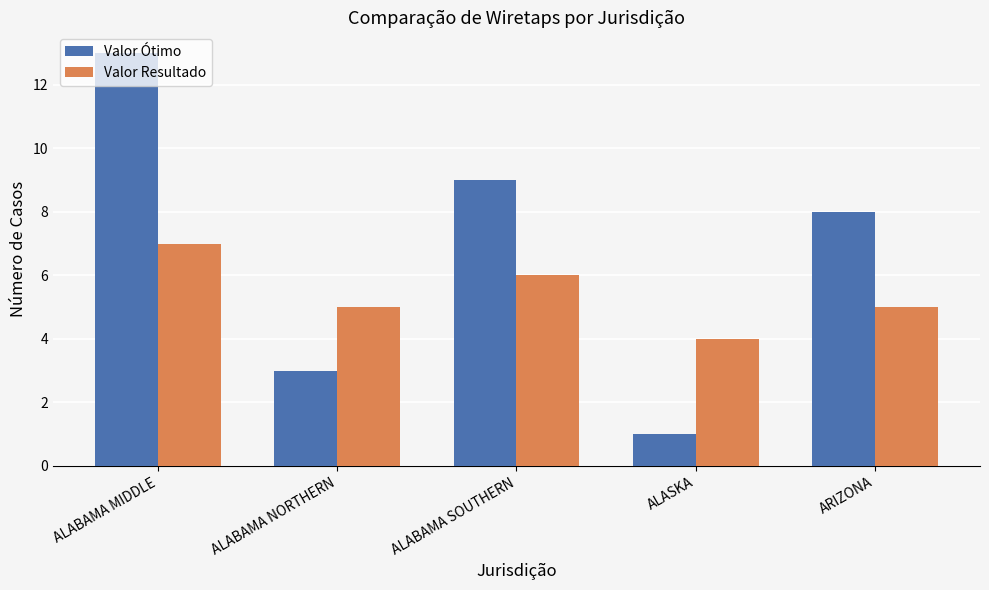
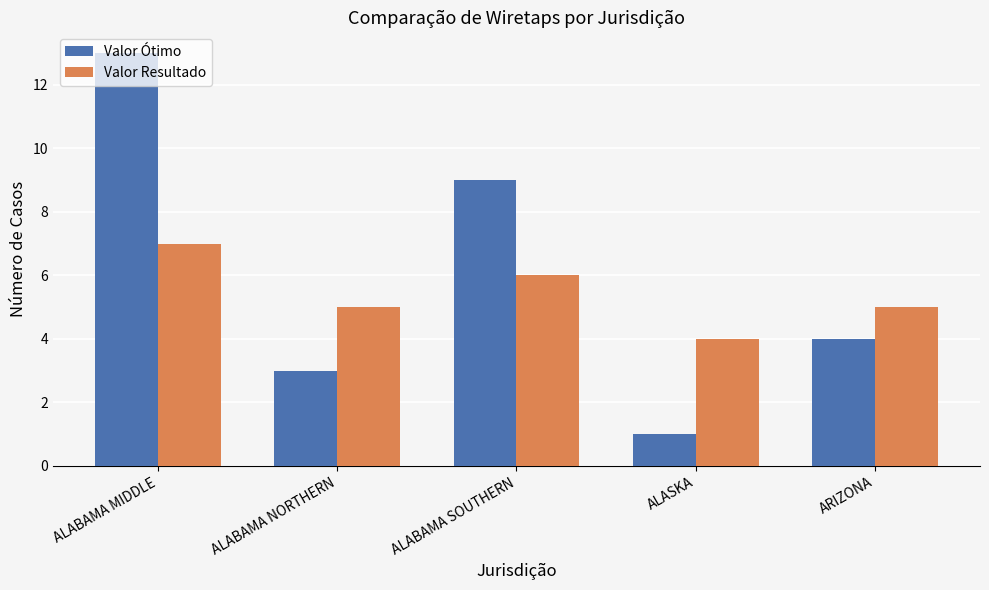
Valor Ótimo, ARIZONA: 8 -> 4
